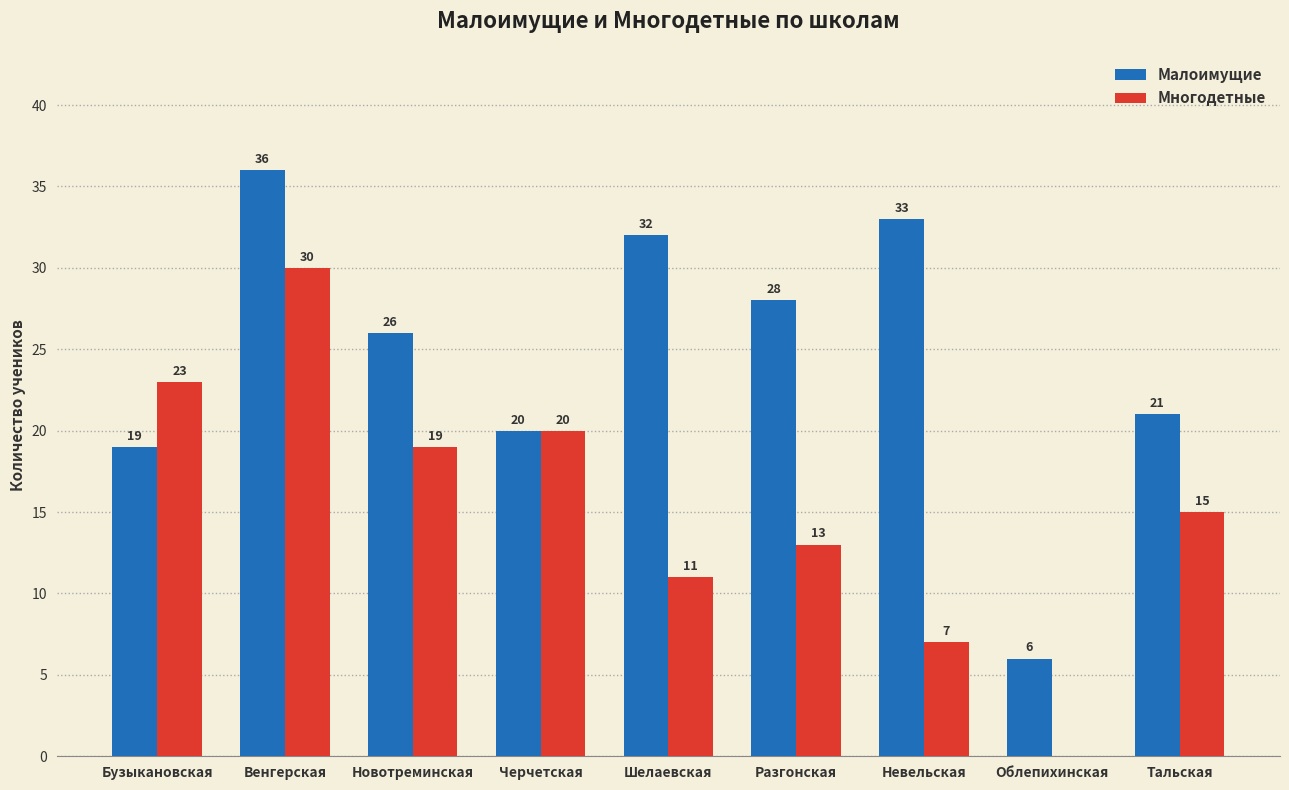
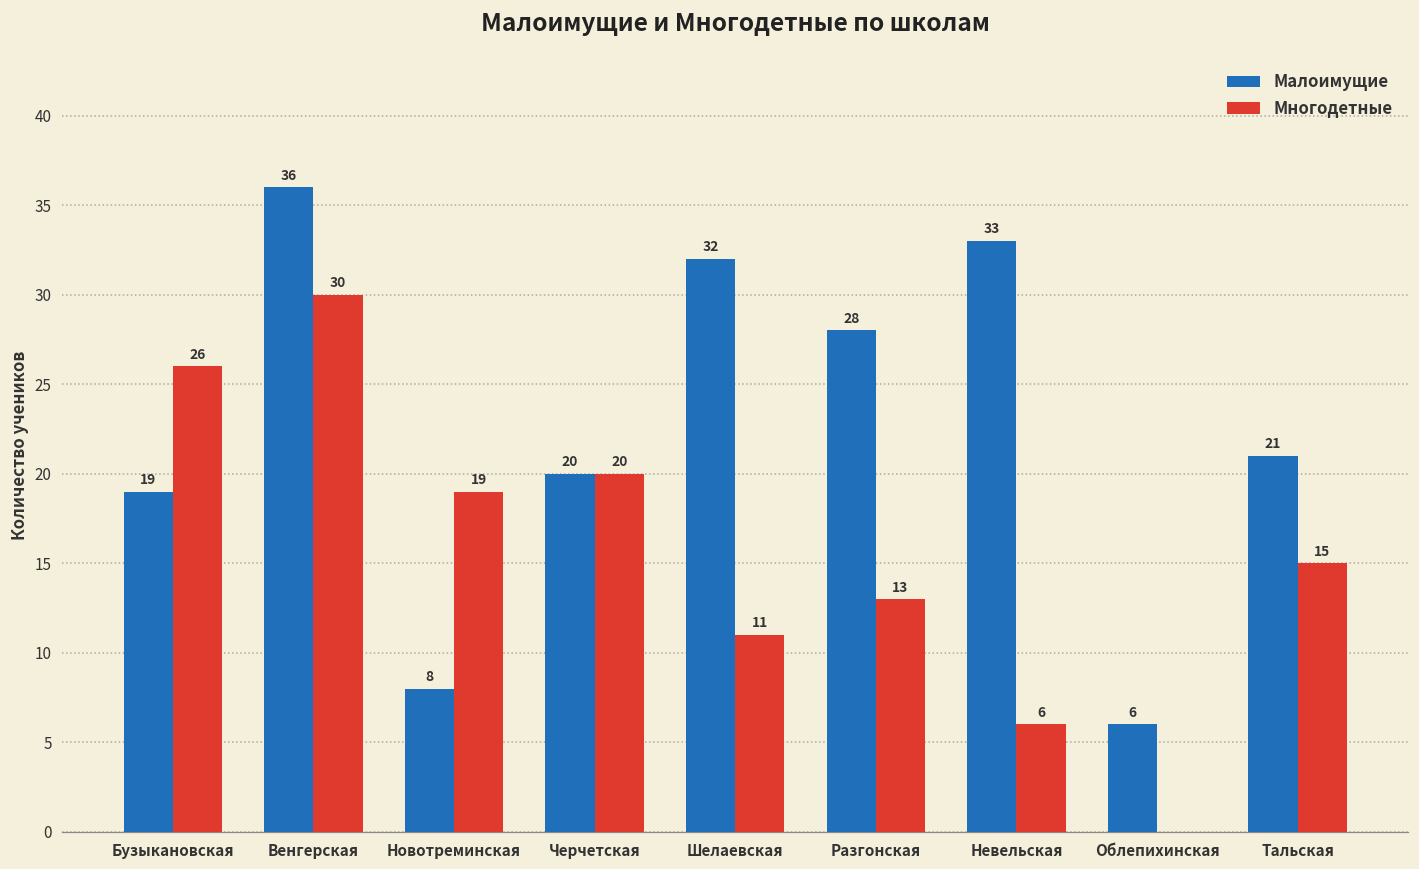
Многодетные, Бузыкановская: 23 -> 26
Малоимущие, Новотреминская: 26 -> 8
Многодетные, Невельская: 7 -> 6
